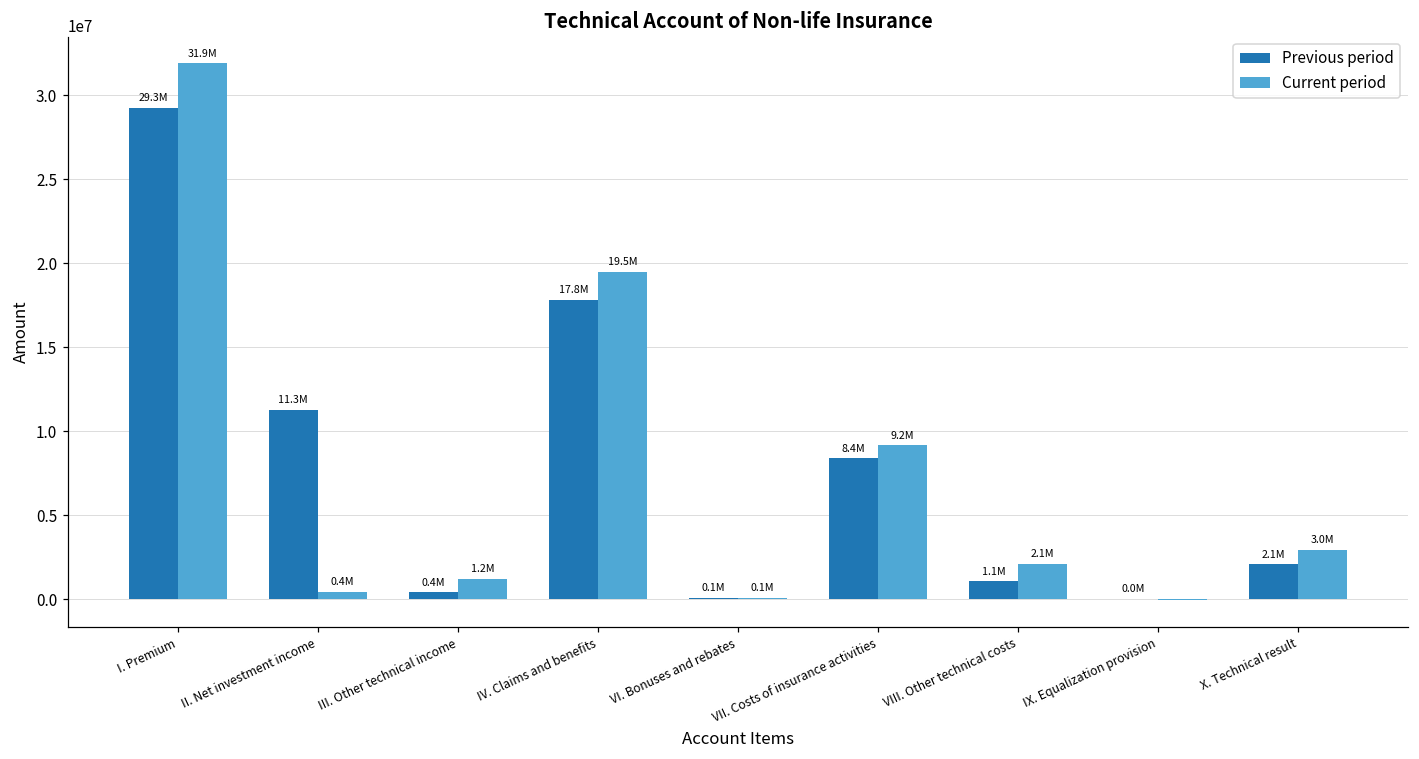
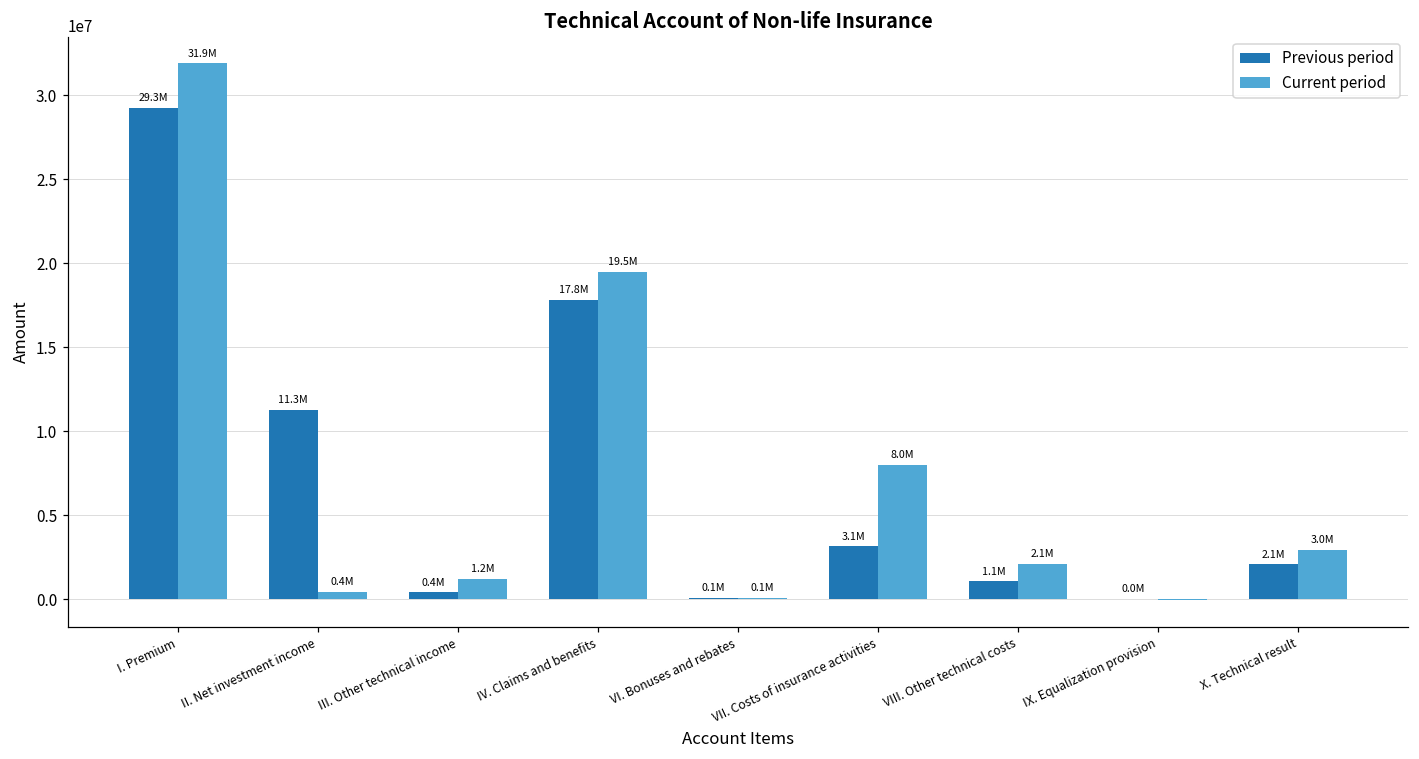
Previous period, VII. Costs of insurance activities: 8.4M -> 3.1M
Current period, VII. Costs of insurance activities: 9.2M -> 8.0M
